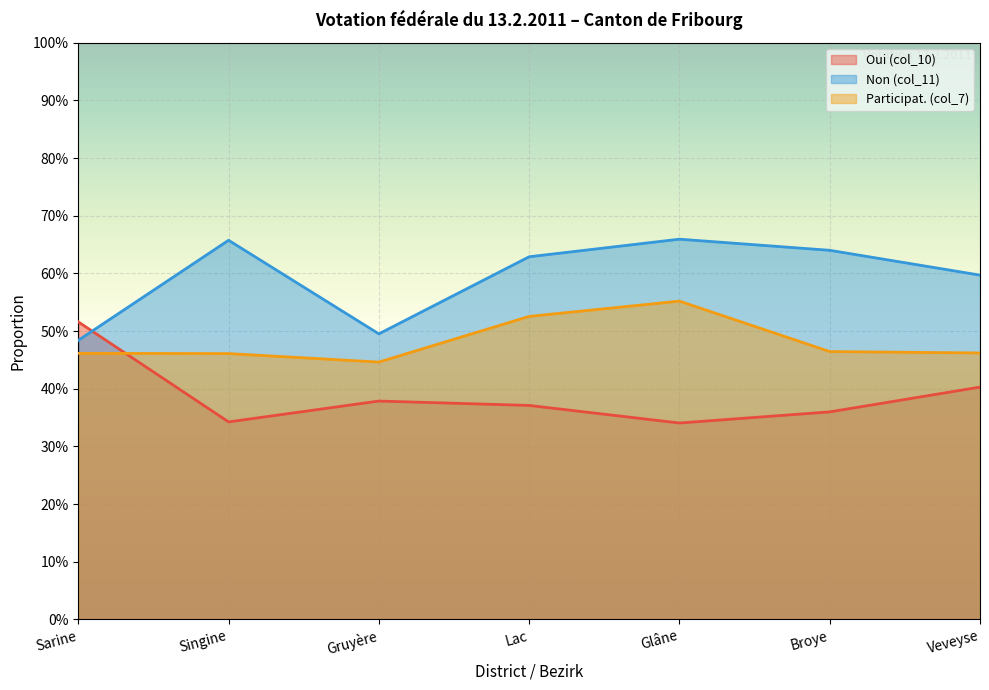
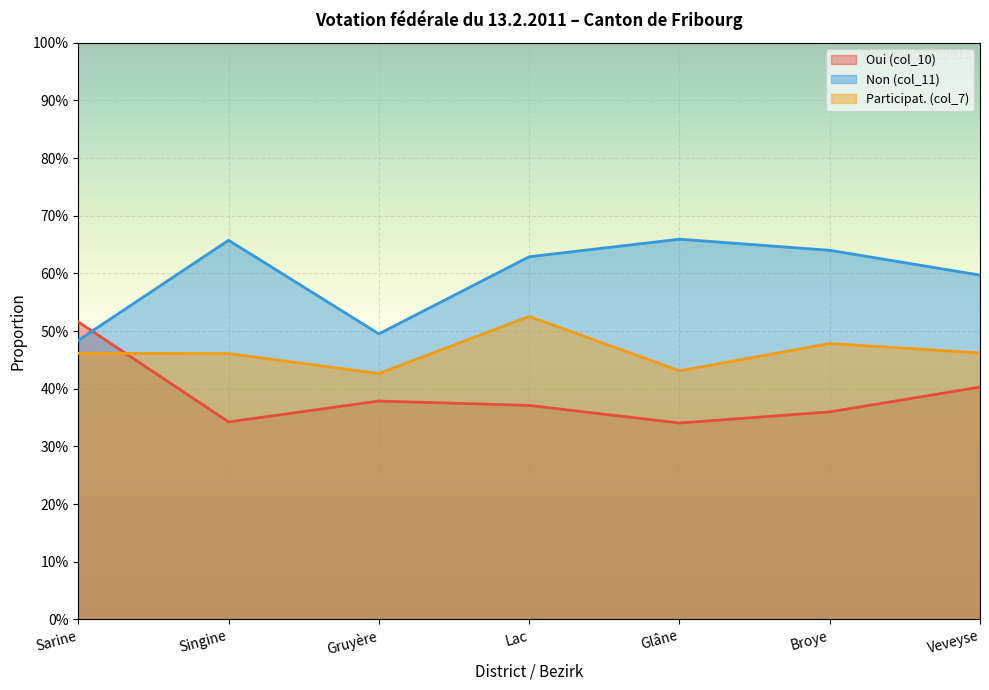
Participat. (col_7), Gruyère: 45% -> 43%
Participat. (col_7), Glâne: 55% -> 43%
Participat. (col_7), Broye: 46% -> 48%
